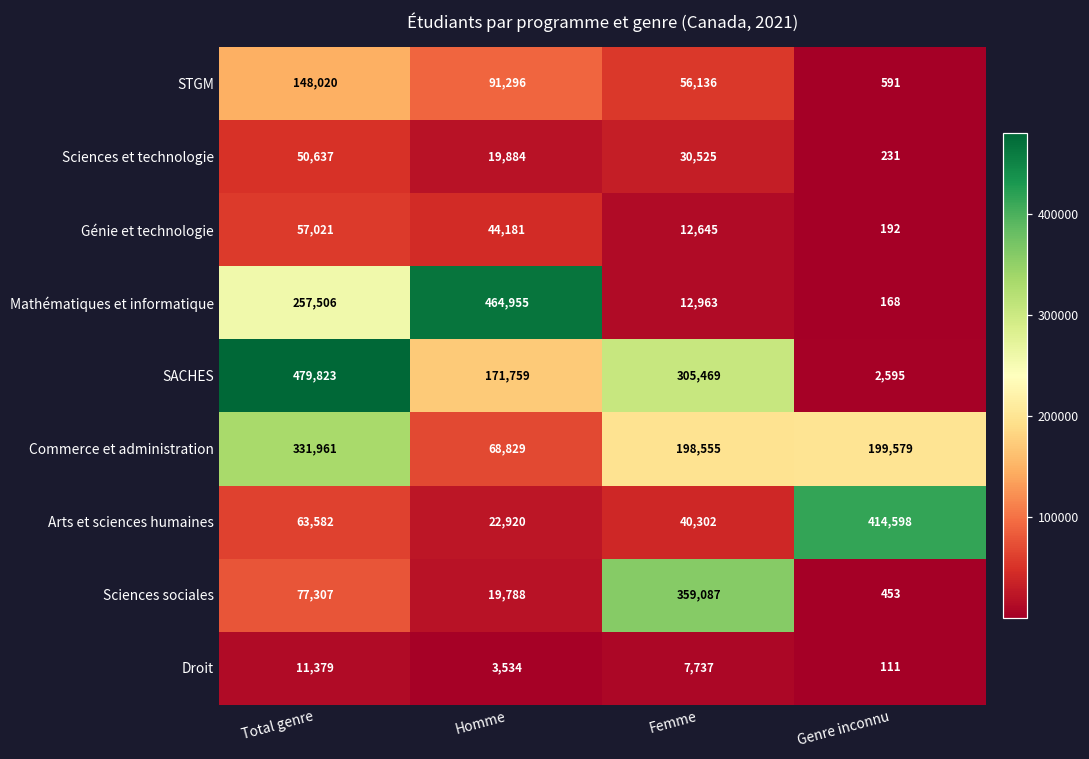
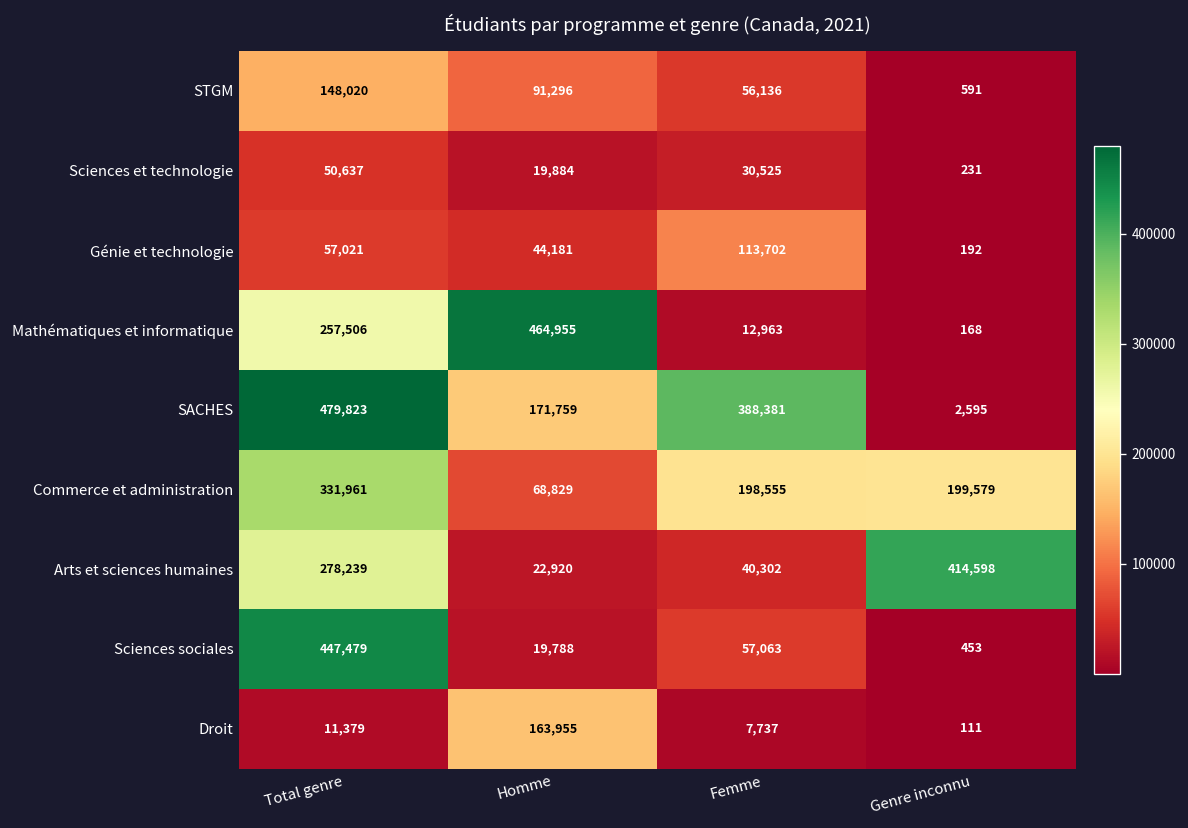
Génie et technologie, Femme: 12,645 -> 113,702
SACHES, Femme: 305,469 -> 388,381
Arts et sciences humaines, Total genre: 63,582 -> 278,239
Sciences sociales, Total genre: 77,307 -> 447,479
Sciences sociales, Femme: 359,087 -> 57,063
Droit, Homme: 3,534 -> 163,955
